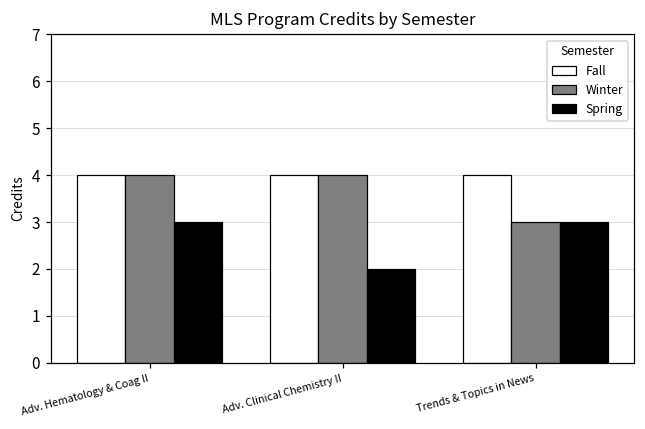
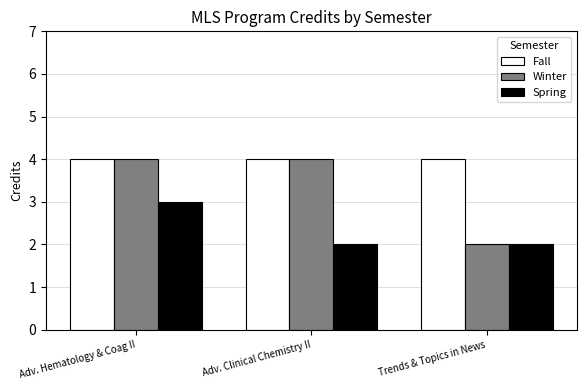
Winter, Trends & Topics in News: 3 -> 2
Spring, Trends & Topics in News: 3 -> 2
